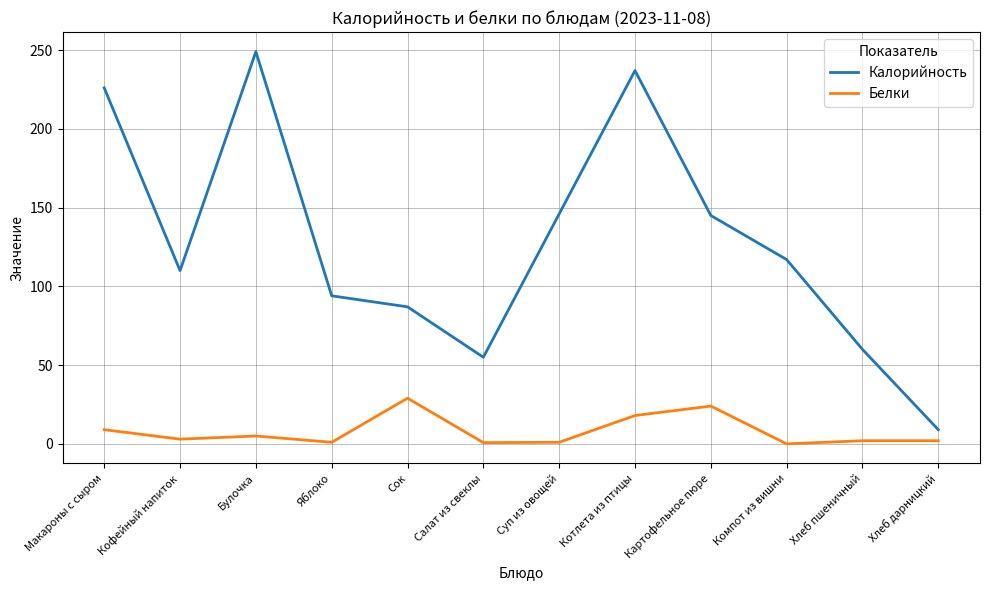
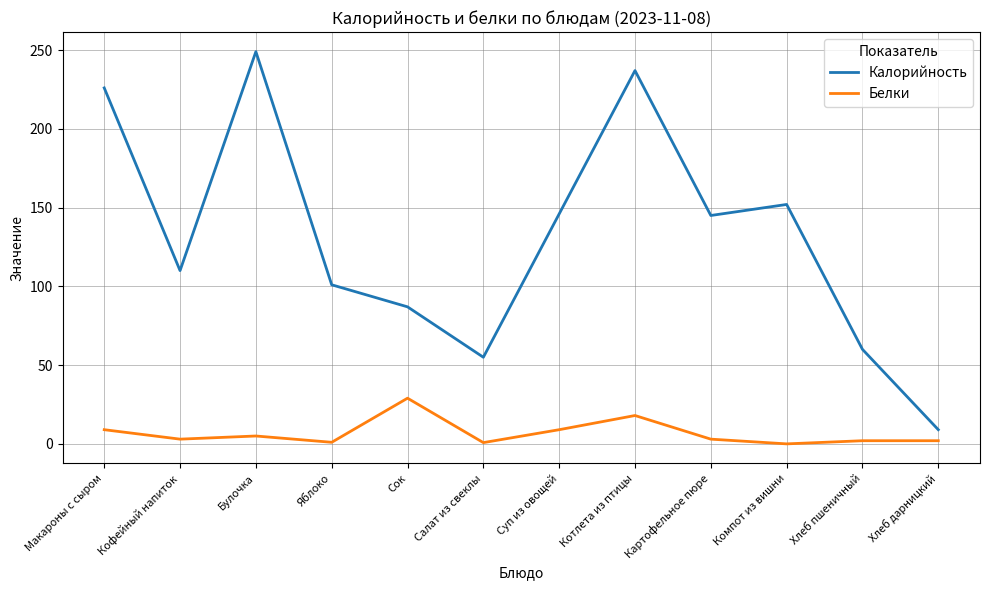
Калорийность, Яблоко: 94 -> 101
Белки, Суп из овощей: 1 -> 9
Белки, Картофельное пюре: 24 -> 3
Калорийность, Компот из вишни: 117 -> 152
